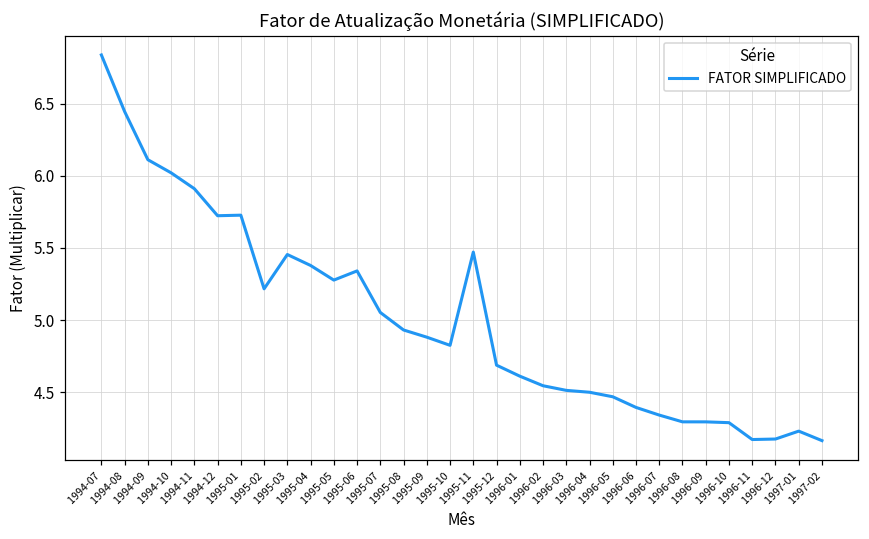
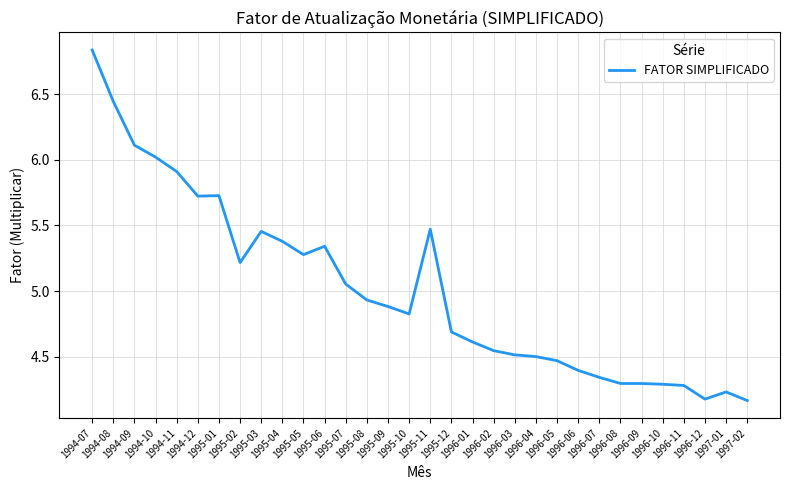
1996-11: 4.17 -> 4.28
